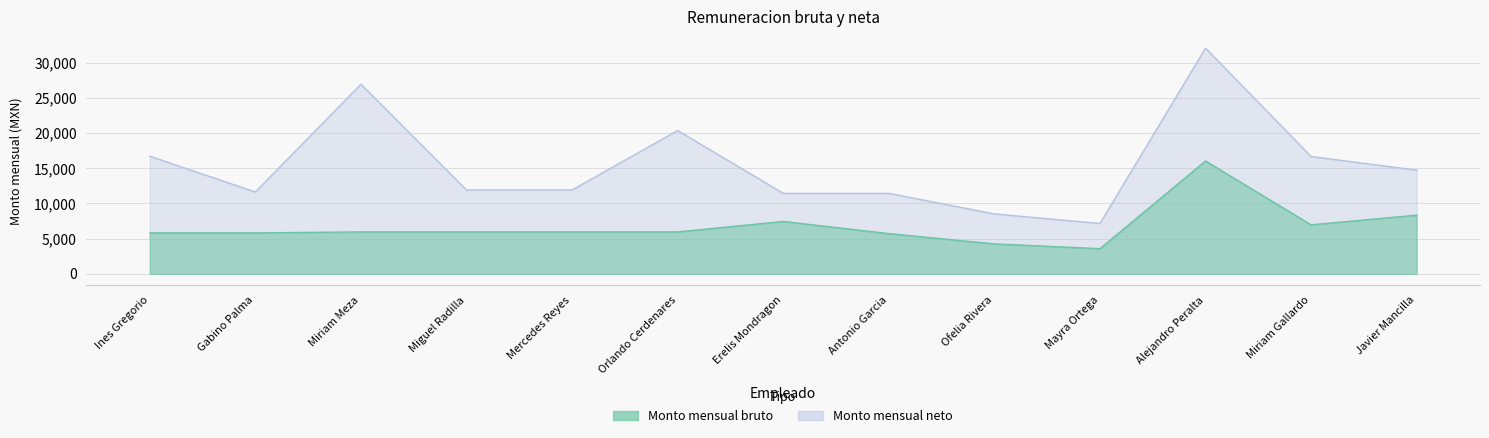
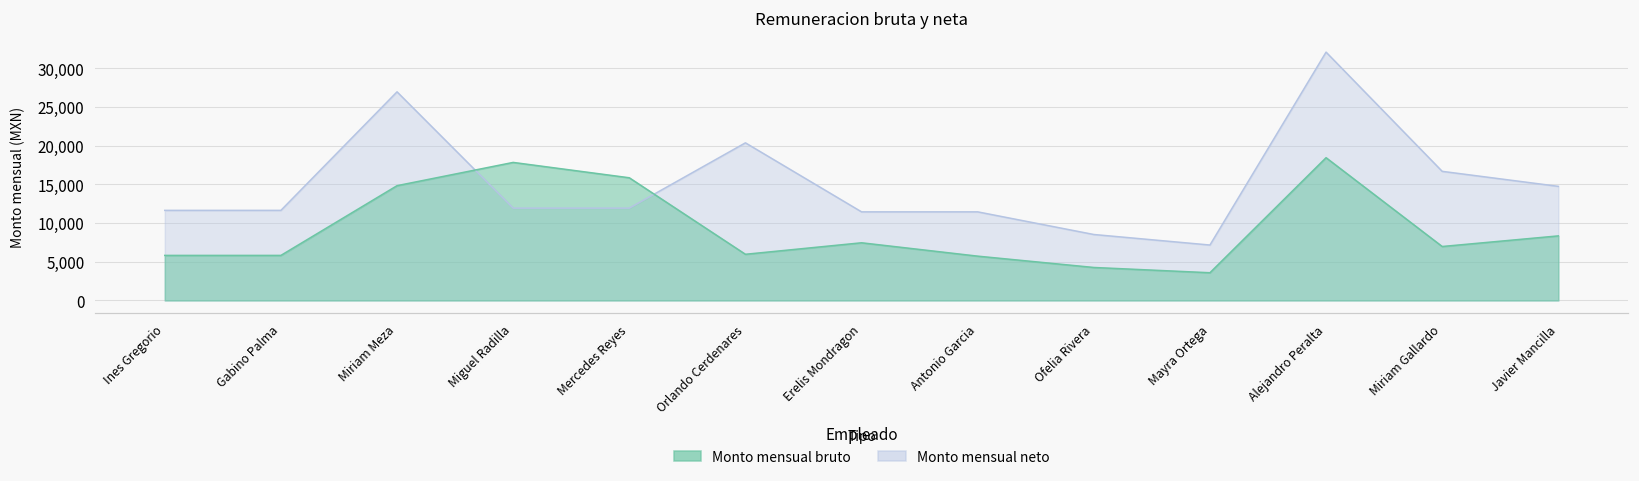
Monto mensual neto, Ines Gregorio: 17,000 -> 12,000
Monto mensual bruto, Miriam Meza: 6,000 -> 15,000
Monto mensual bruto, Miguel Radilla: 6,000 -> 18,000
Monto mensual bruto, Mercedes Reyes: 6,000 -> 16,000
Monto mensual bruto, Alejandro Peralta: 16,000 -> 18,000
